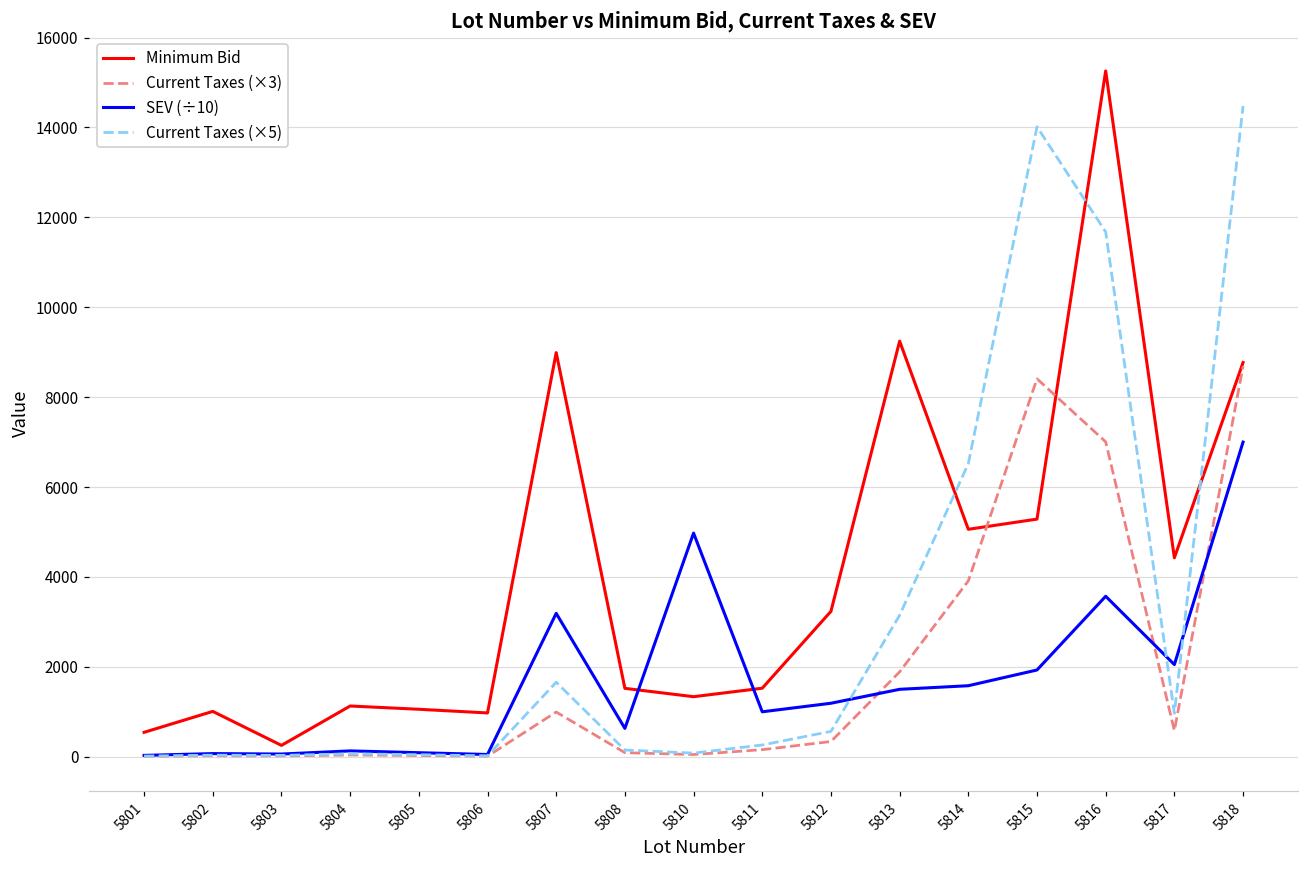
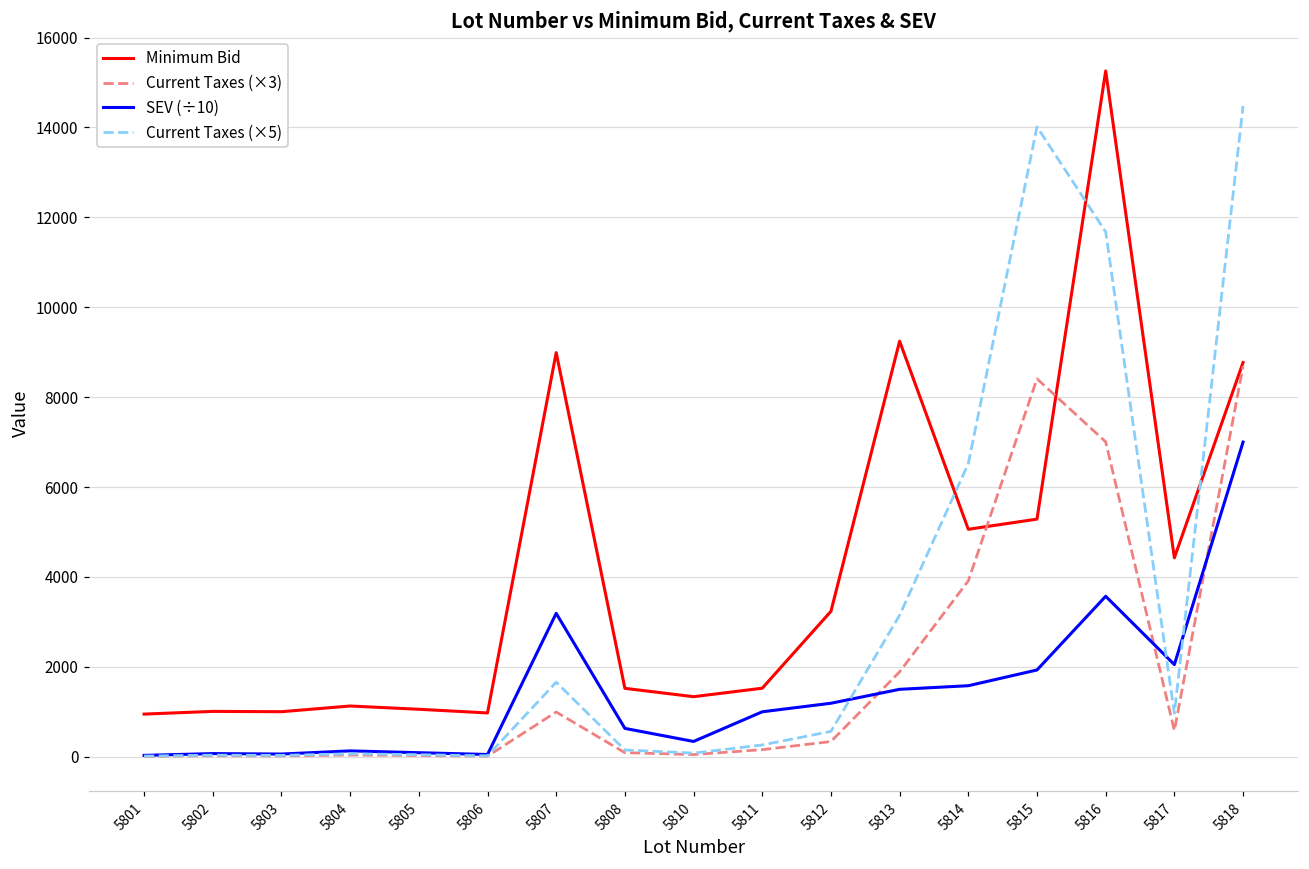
Minimum Bid, 5801: 500 -> 900
Minimum Bid, 5803: 300 -> 1000
SEV (÷10), 5810: 5000 -> 300
